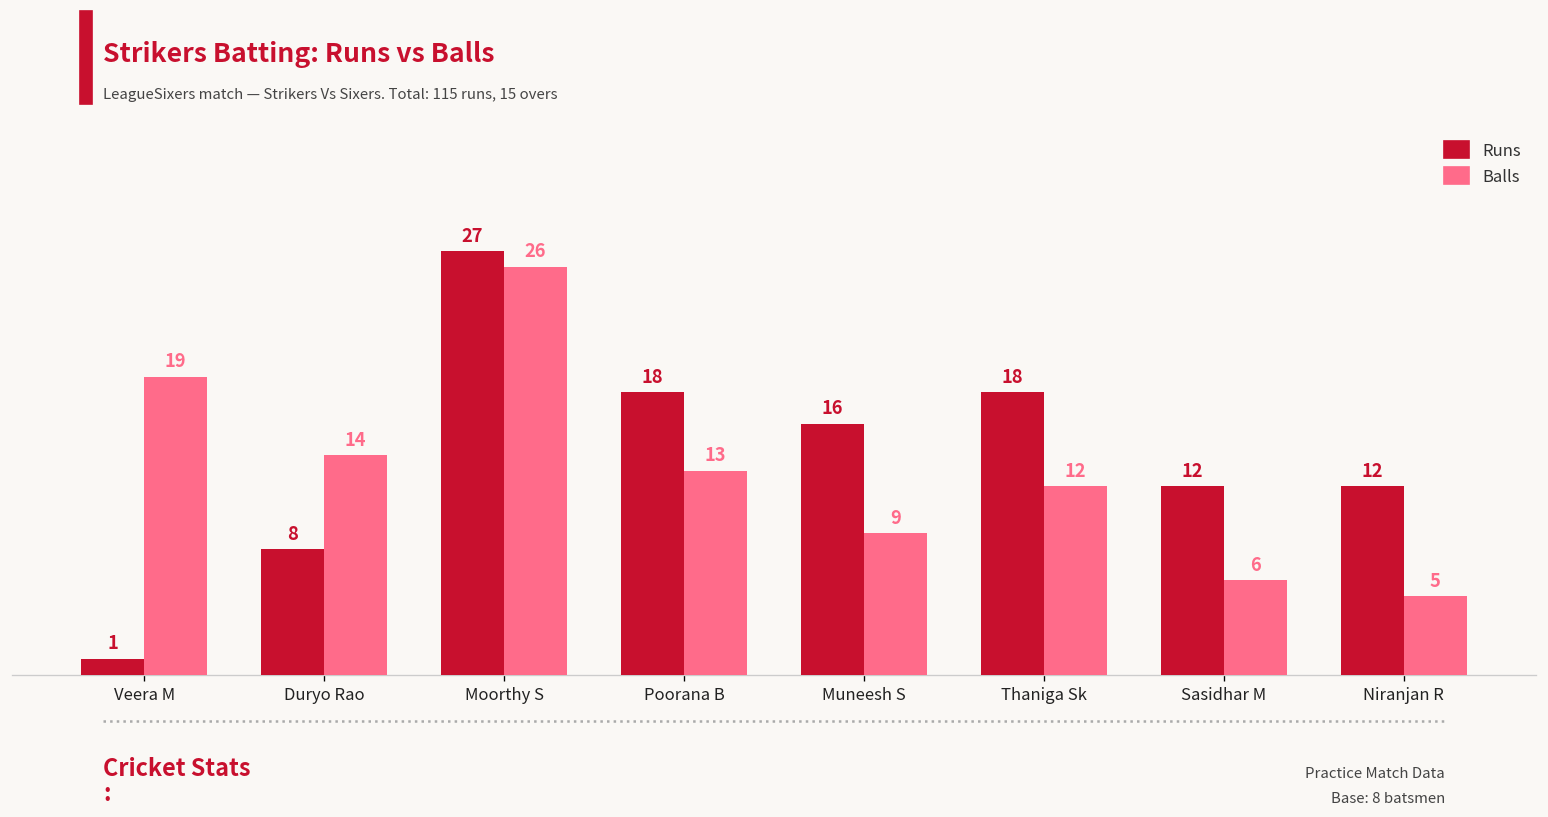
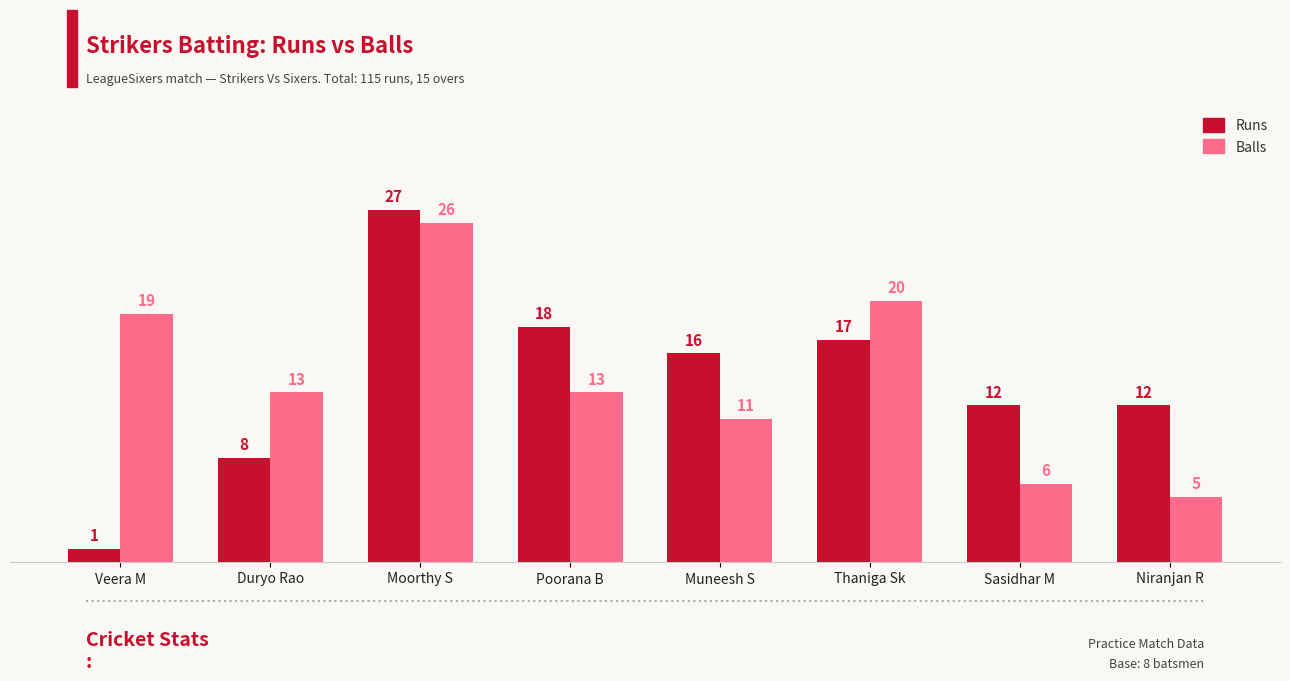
Balls, Duryo Rao: 14 -> 13
Balls, Muneesh S: 9 -> 11
Runs, Thaniga Sk: 18 -> 17
Balls, Thaniga Sk: 12 -> 20
